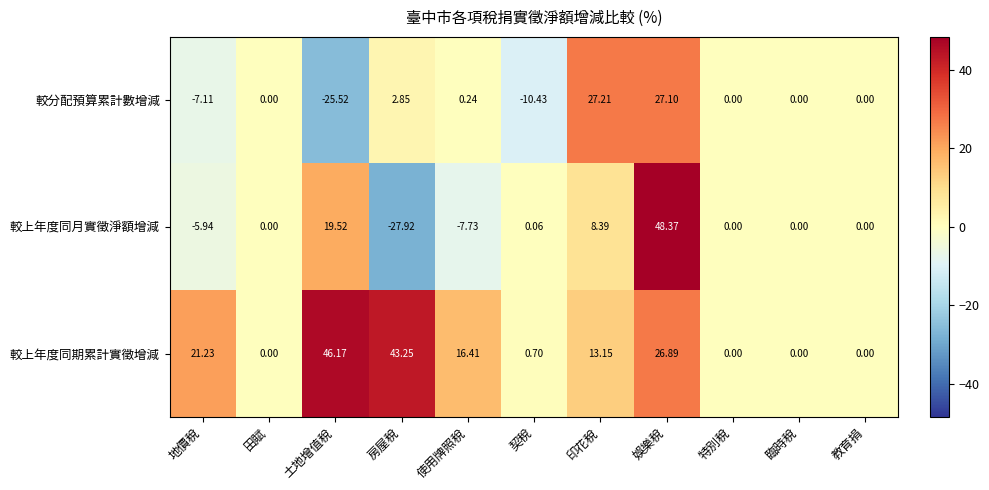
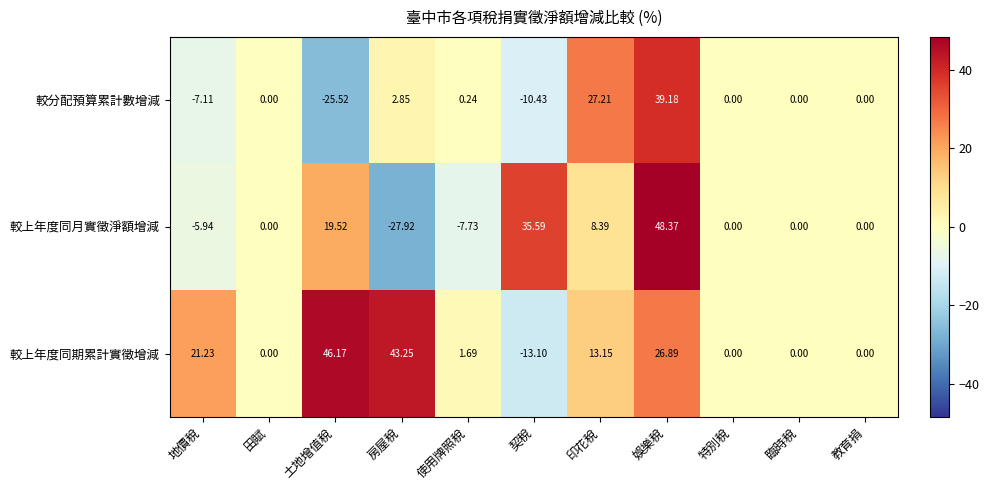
較分配預算累計數增減, 娛樂稅: 27.10 -> 39.18
較上年度同月實徵淨額增減, 契稅: 0.06 -> 35.59
較上年度同期累計實徵增減, 使用牌照稅: 16.41 -> 1.69
較上年度同期累計實徵增減, 契稅: 0.70 -> -13.10
